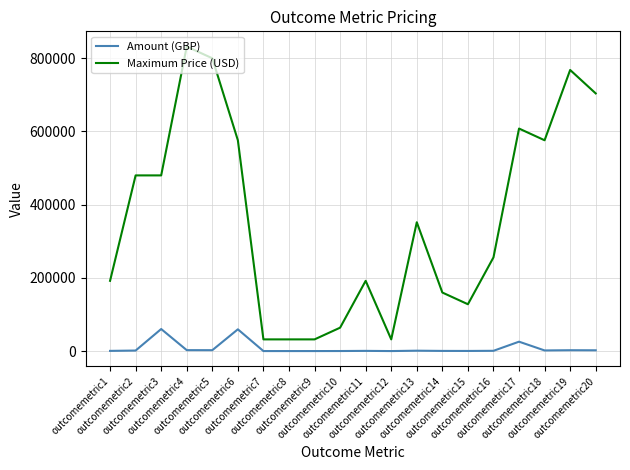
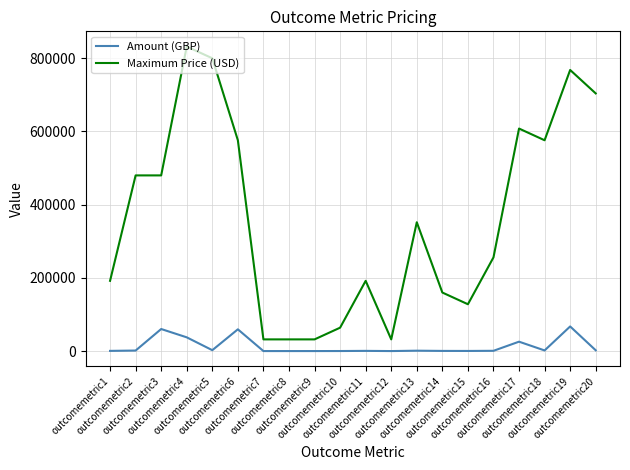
Amount (GBP), outcomemetric4: 0 -> 40000
Amount (GBP), outcomemetric19: 0 -> 70000
